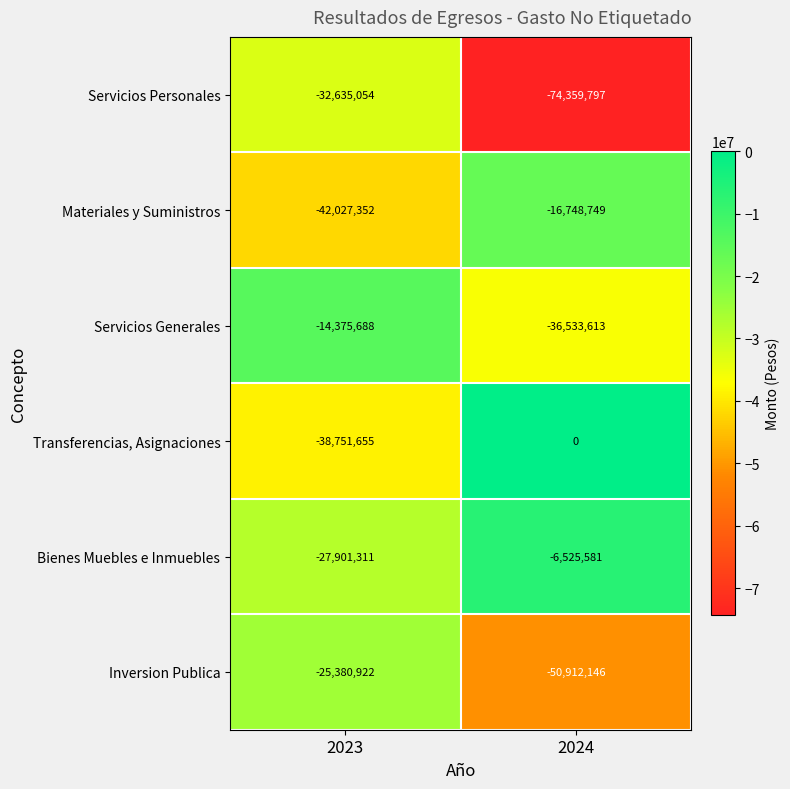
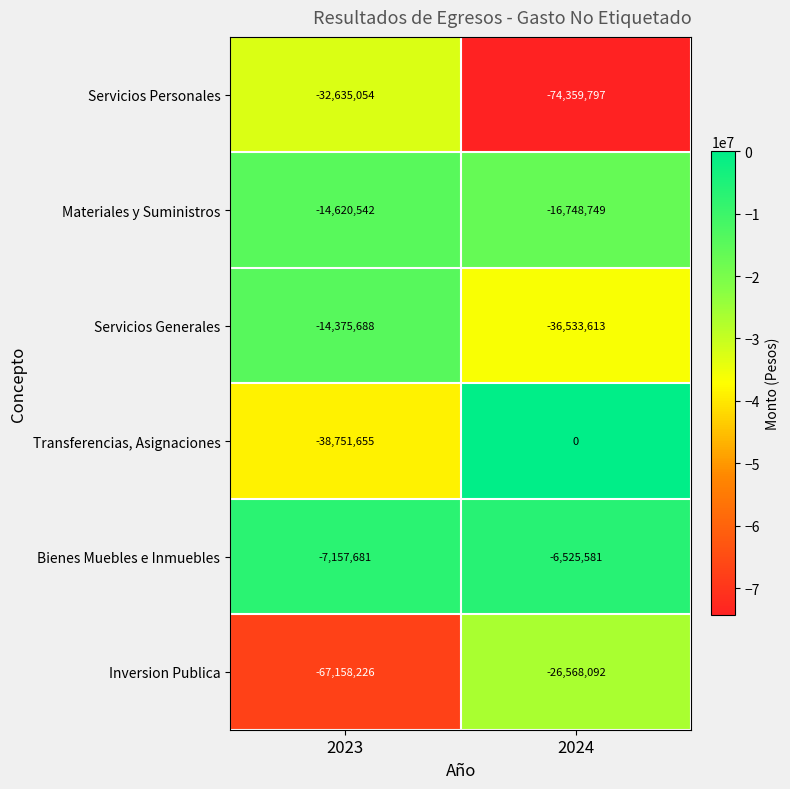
Materiales y Suministros, 2023: -42,027,352 -> -14,620,542
Bienes Muebles e Inmuebles, 2023: -27,901,311 -> -7,157,681
Inversion Publica, 2023: -25,380,922 -> -67,158,226
Inversion Publica, 2024: -50,912,146 -> -26,568,092
